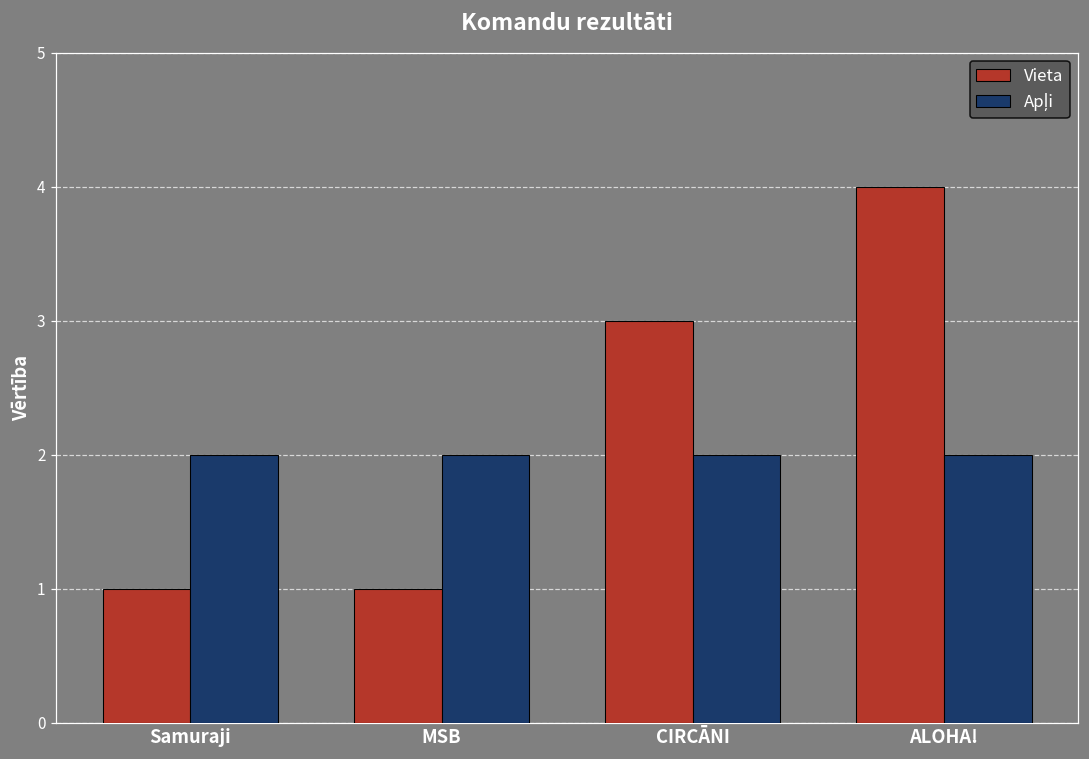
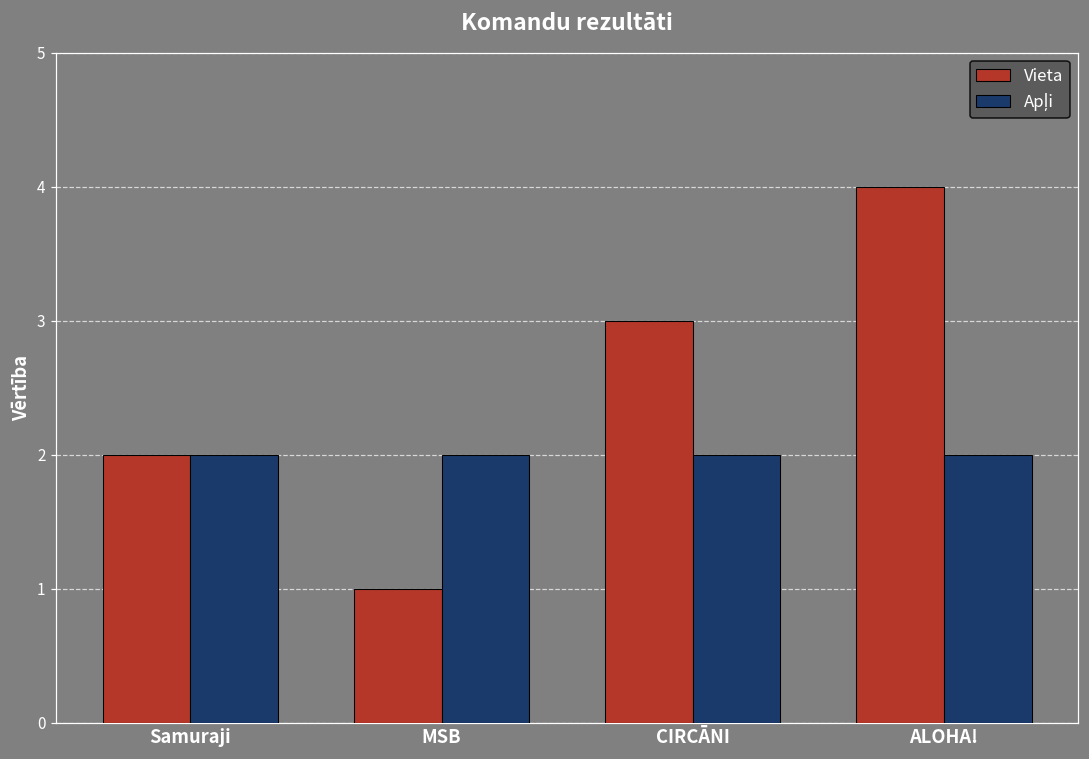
Vieta, Samuraji: 1 -> 2
